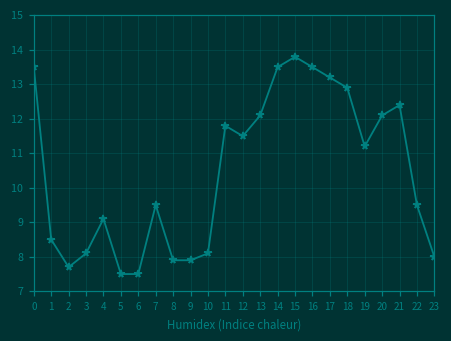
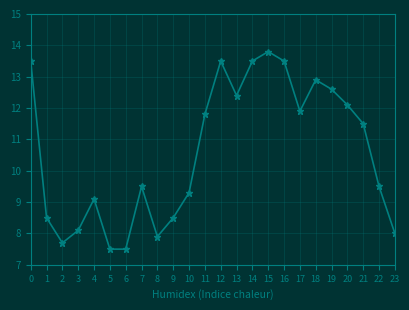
9: 7.9 -> 8.5
10: 8.1 -> 9.3
12: 11.5 -> 13.5
13: 12.1 -> 12.4
17: 13.2 -> 11.9
19: 11.2 -> 12.6
21: 12.4 -> 11.5
